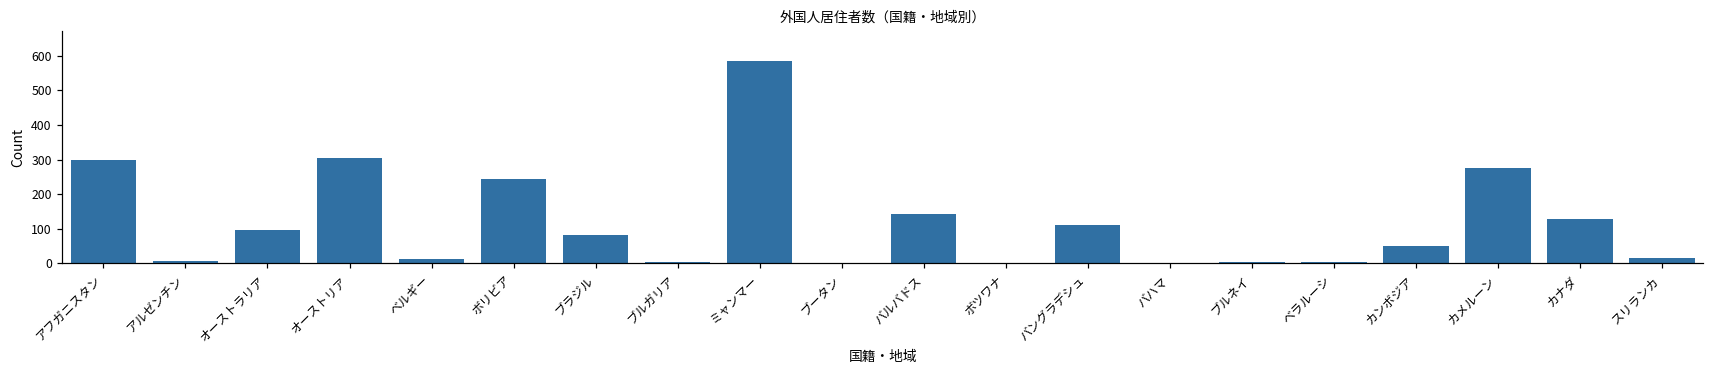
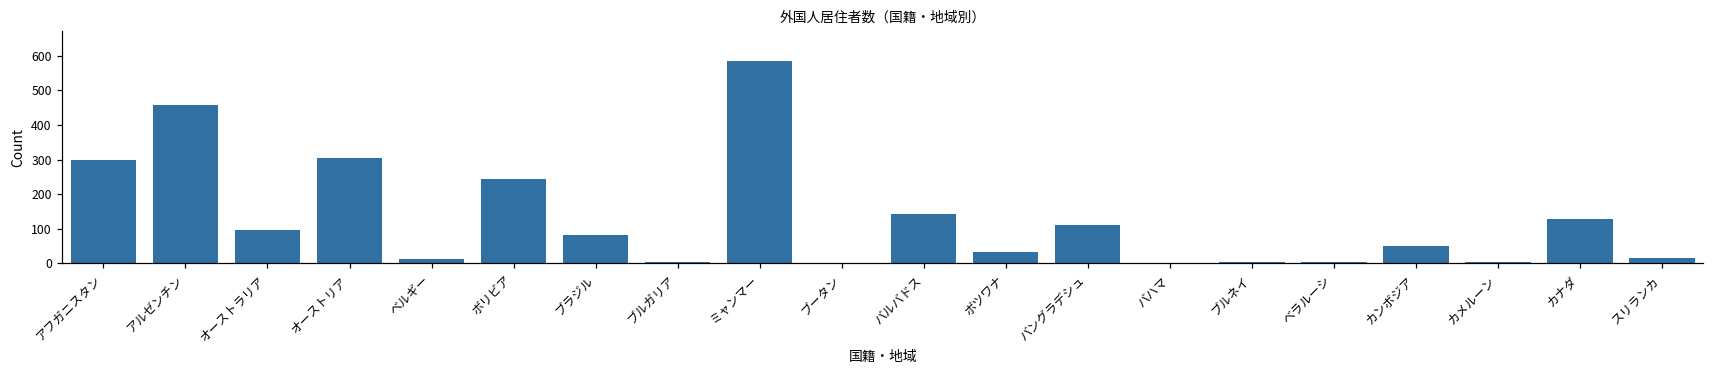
アルゼンチン: 10 -> 460
ボツワナ: 0 -> 30
カメルーン: 280 -> 0
